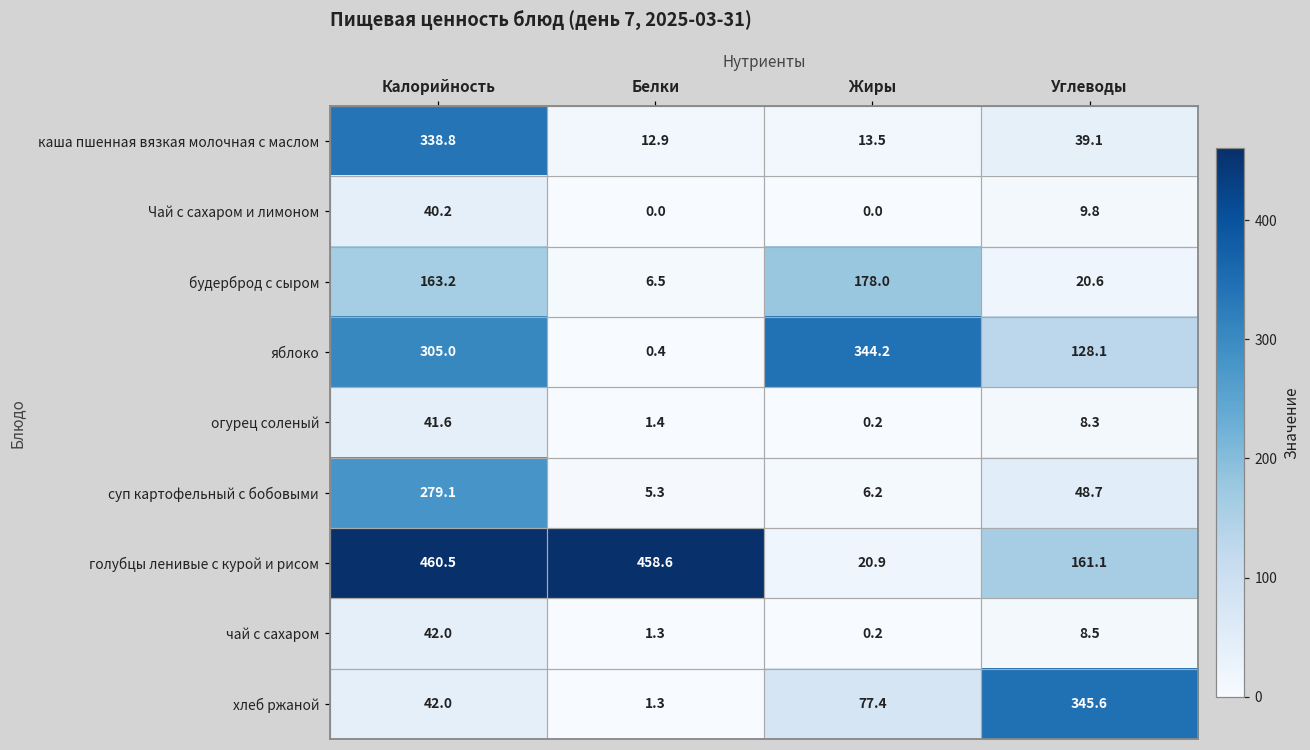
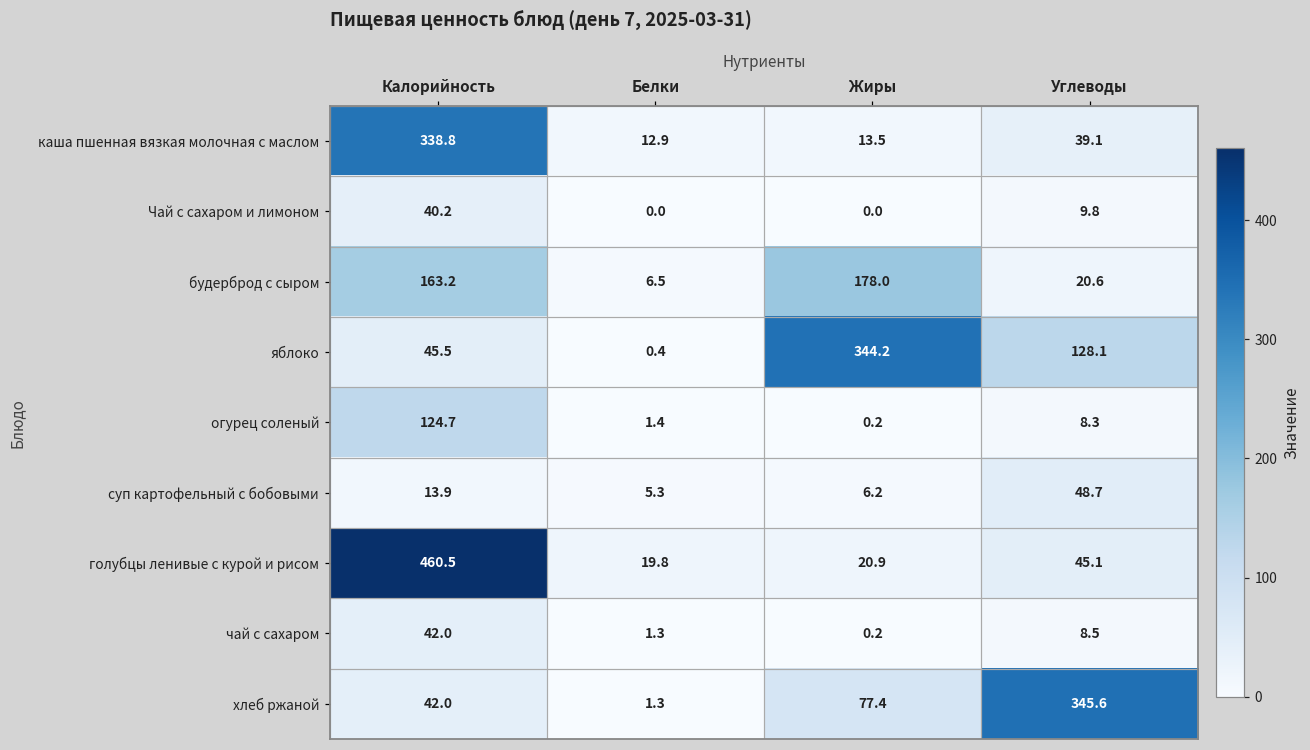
яблоко, Калорийность: 305.0 -> 45.5
огурец соленый, Калорийность: 41.6 -> 124.7
суп картофельный с бобовыми, Калорийность: 279.1 -> 13.9
голубцы ленивые с курой и рисом, Белки: 458.6 -> 19.8
голубцы ленивые с курой и рисом, Углеводы: 161.1 -> 45.1
